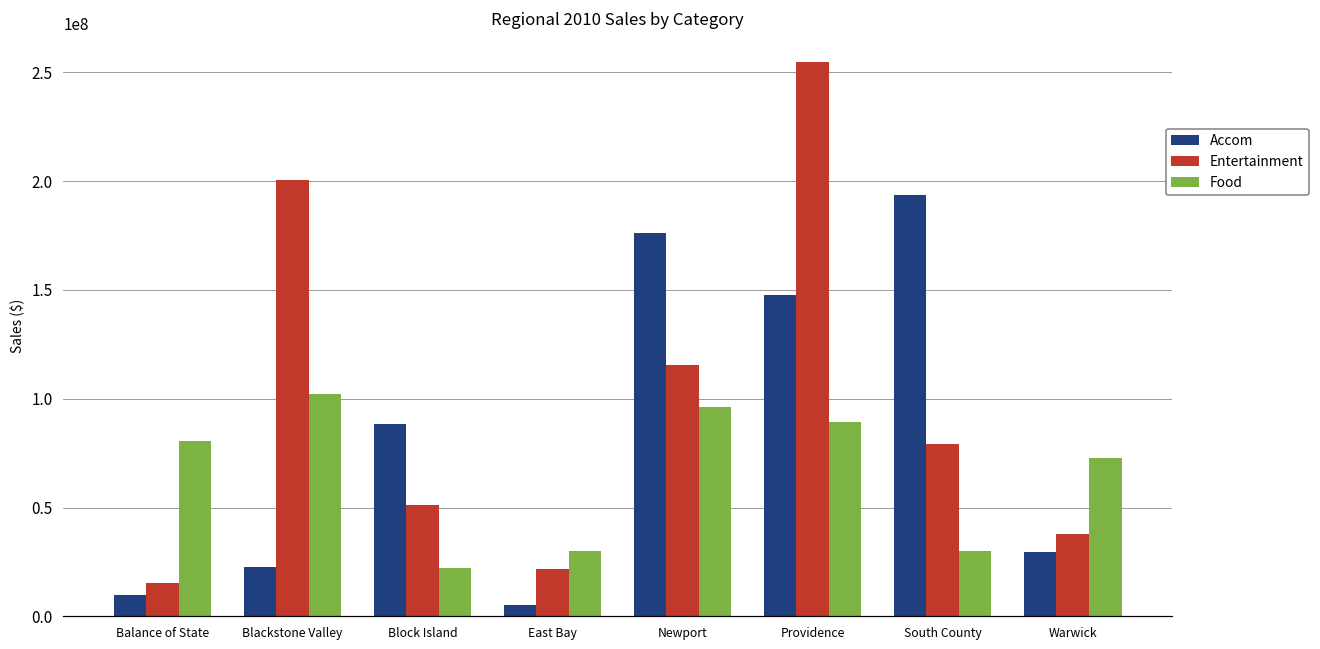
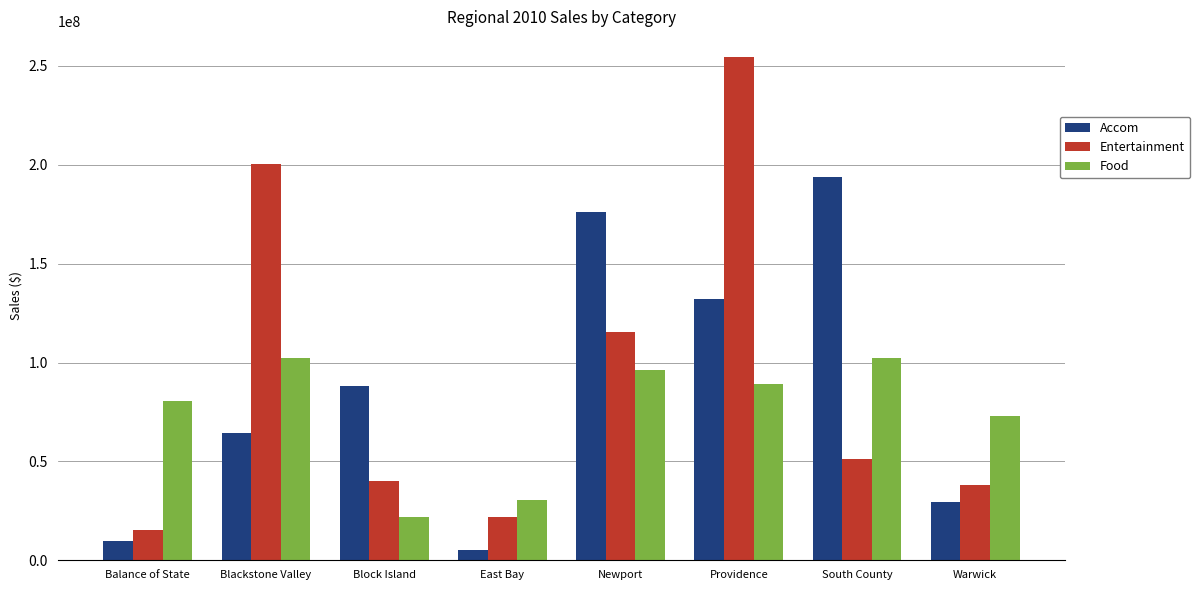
Accom, Blackstone Valley: 23000000 -> 64000000
Entertainment, Block Island: 51000000 -> 40000000
Accom, Providence: 148000000 -> 132000000
Entertainment, South County: 79000000 -> 51000000
Food, South County: 30000000 -> 102000000
